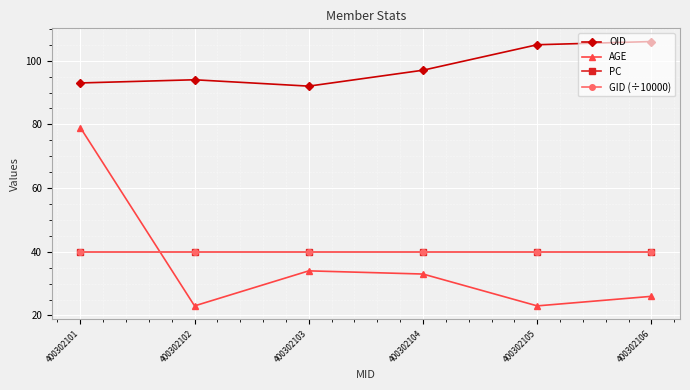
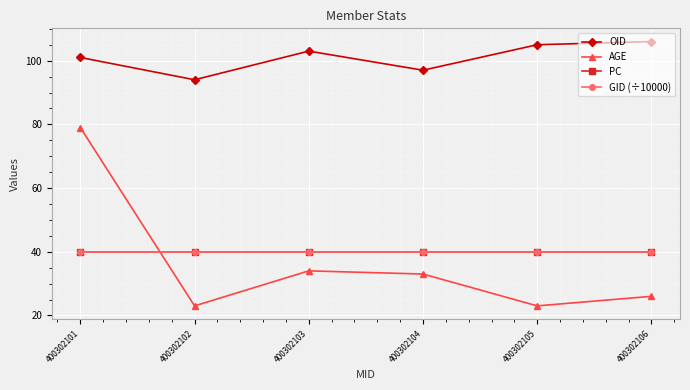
OID, 400302101: 93 -> 101
OID, 400302103: 92 -> 103
